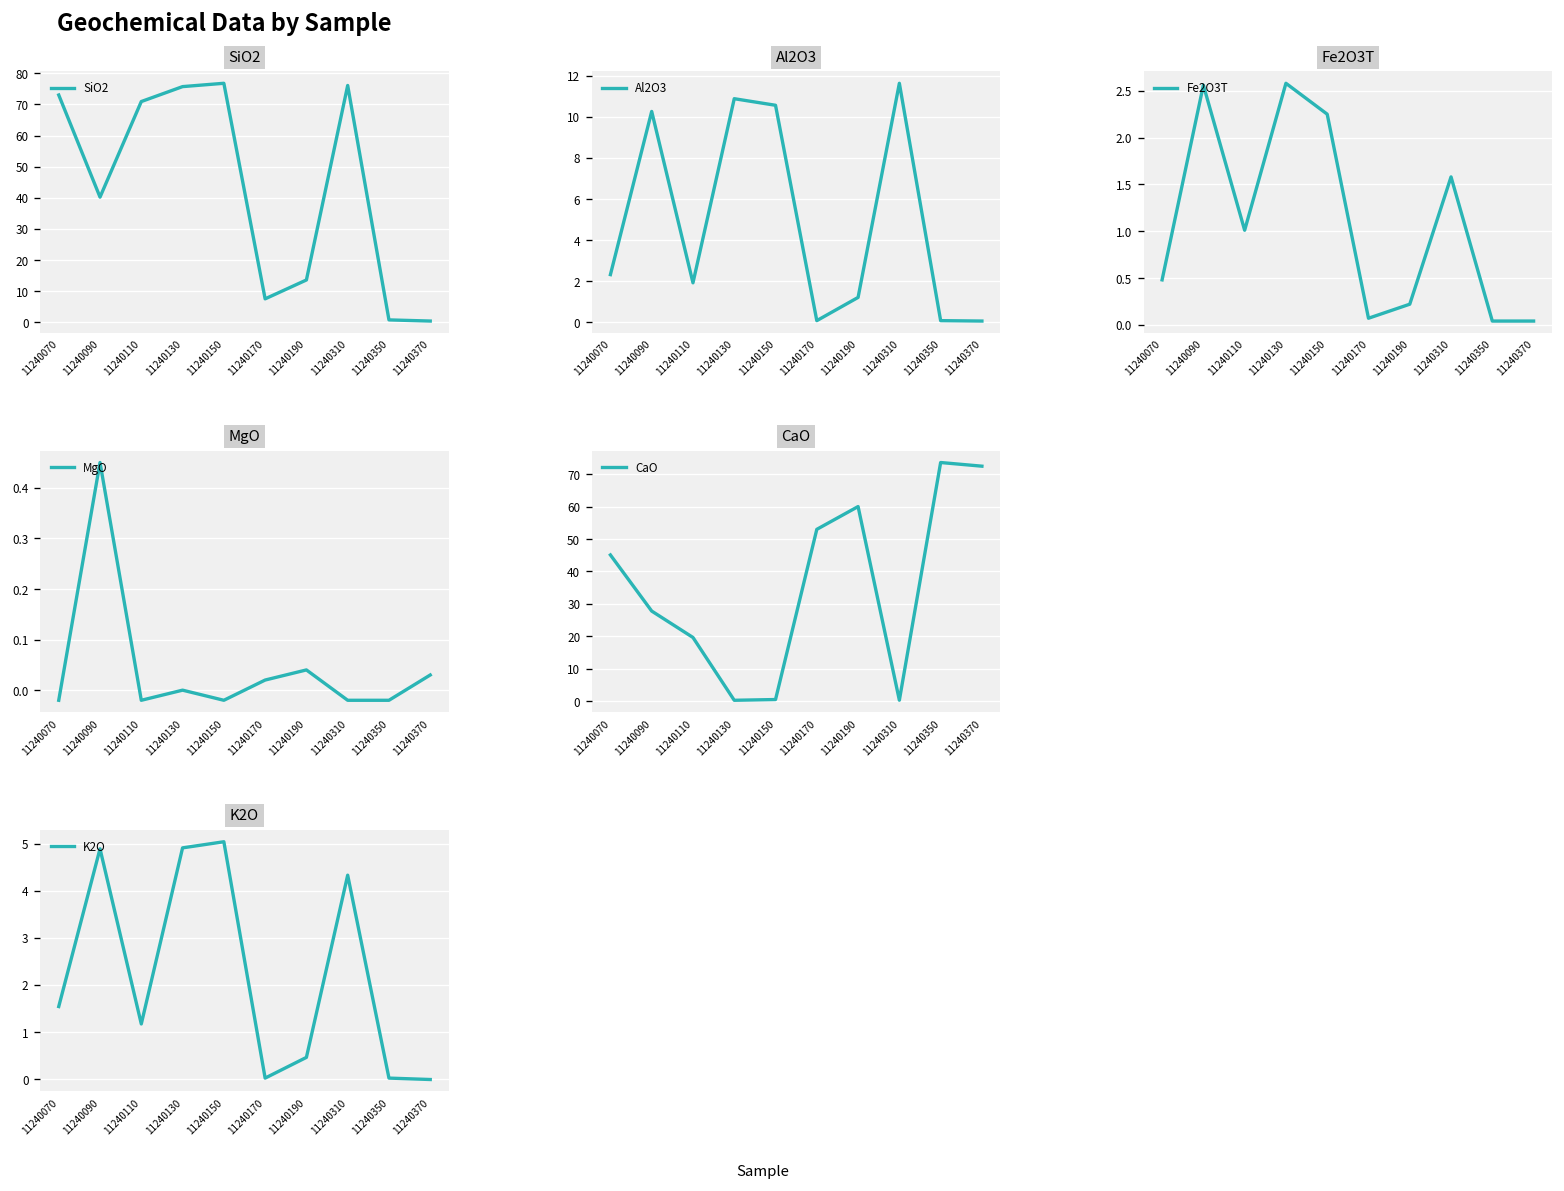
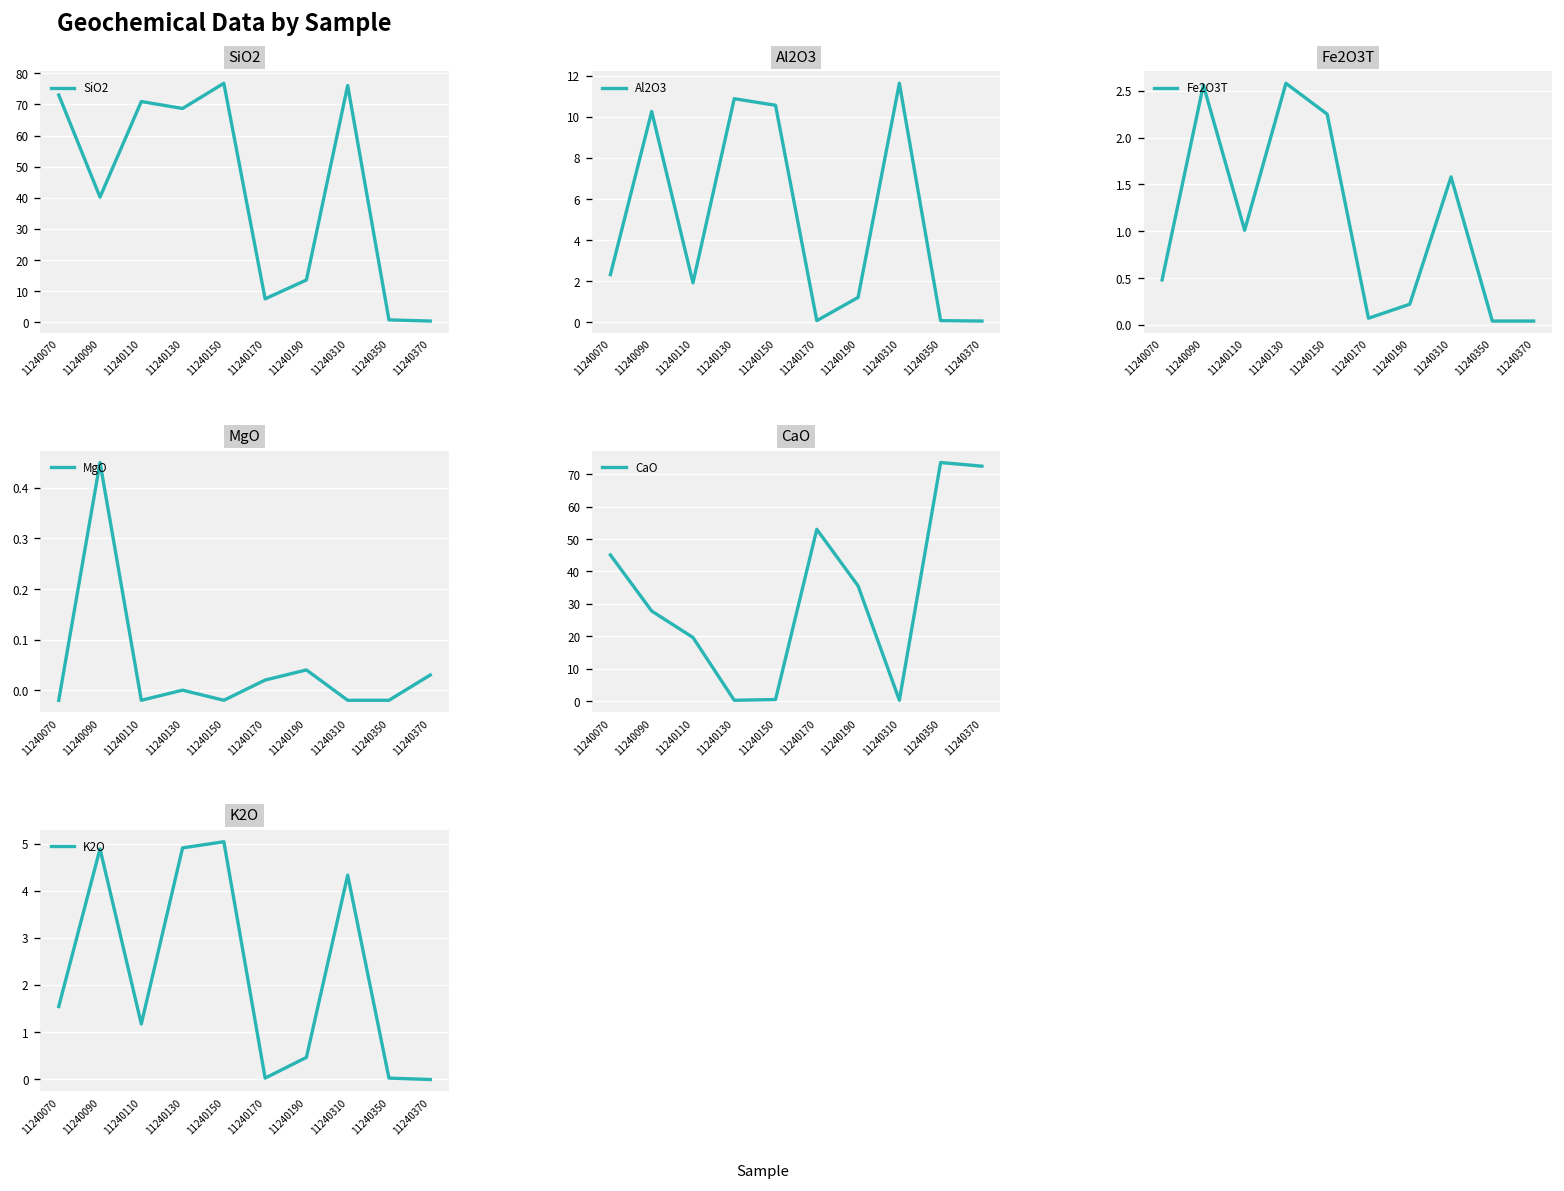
SiO2, 11240130: 76 -> 69
CaO, 11240190: 60 -> 36
